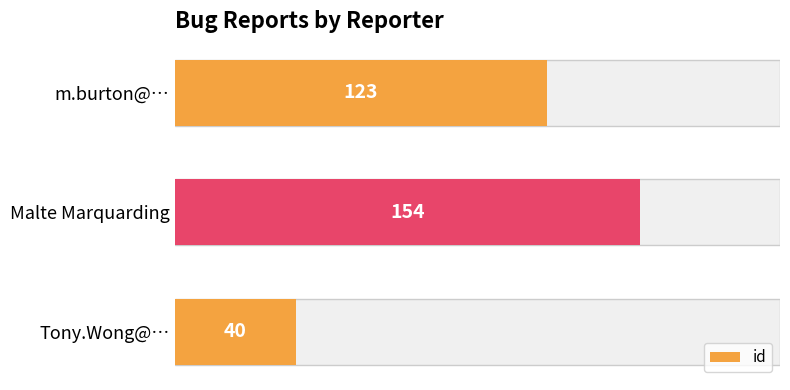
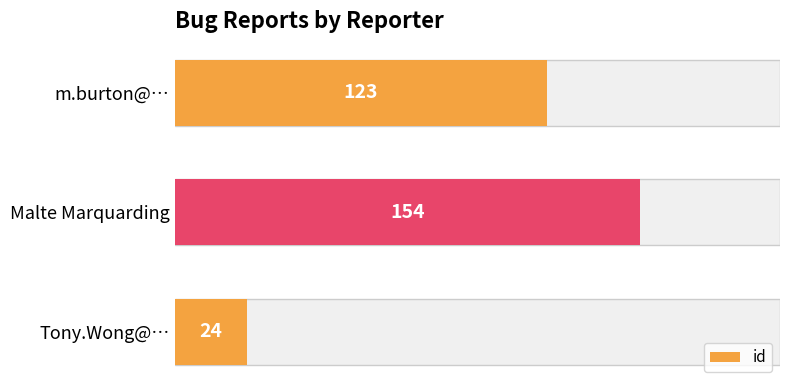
id, Tony.Wong@…: 40 -> 24
